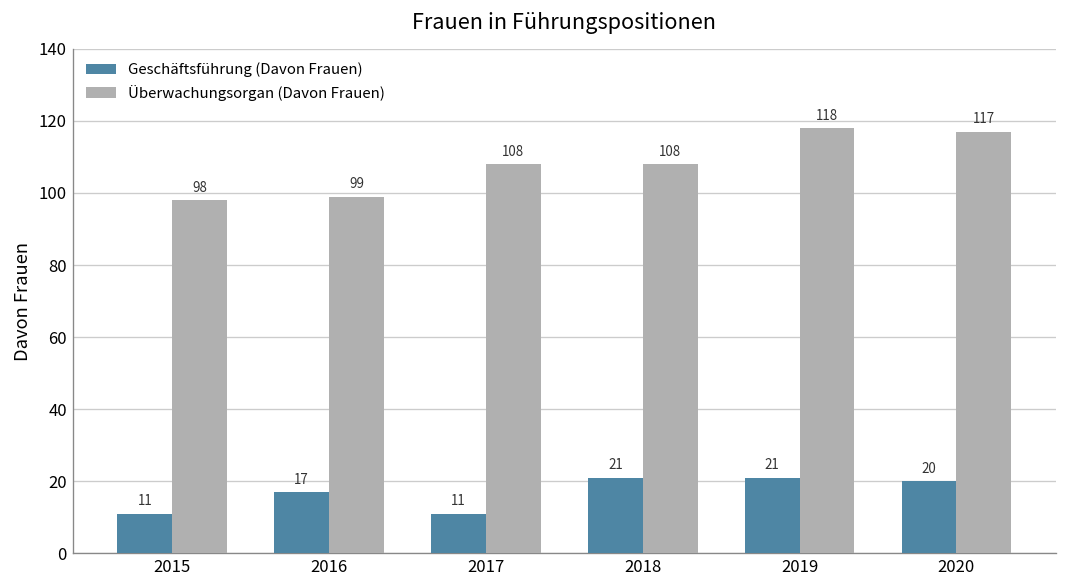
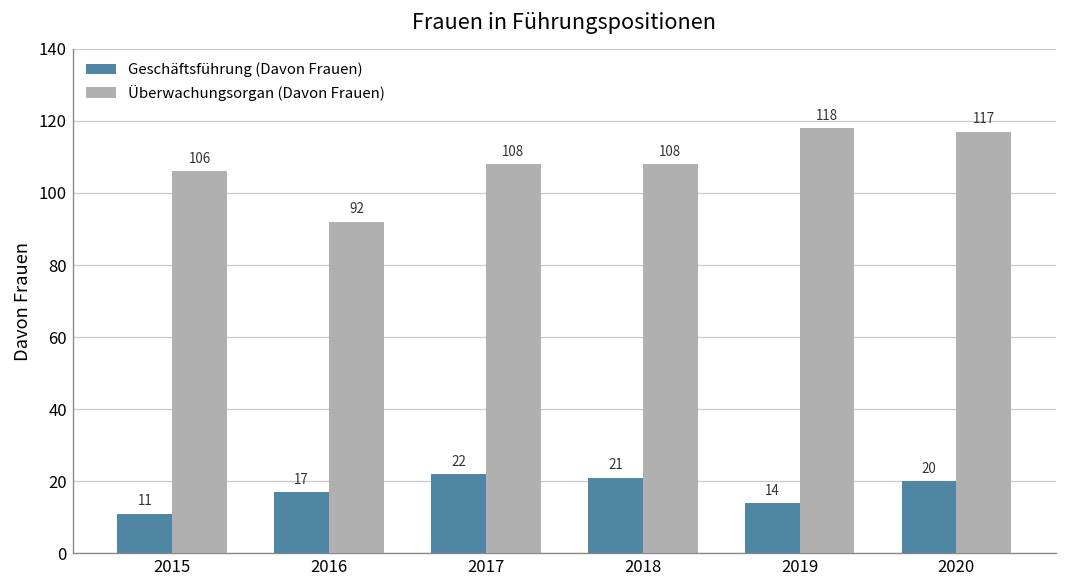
Überwachungsorgan (Davon Frauen), 2015: 98 -> 106
Überwachungsorgan (Davon Frauen), 2016: 99 -> 92
Geschäftsführung (Davon Frauen), 2017: 11 -> 22
Geschäftsführung (Davon Frauen), 2019: 21 -> 14
